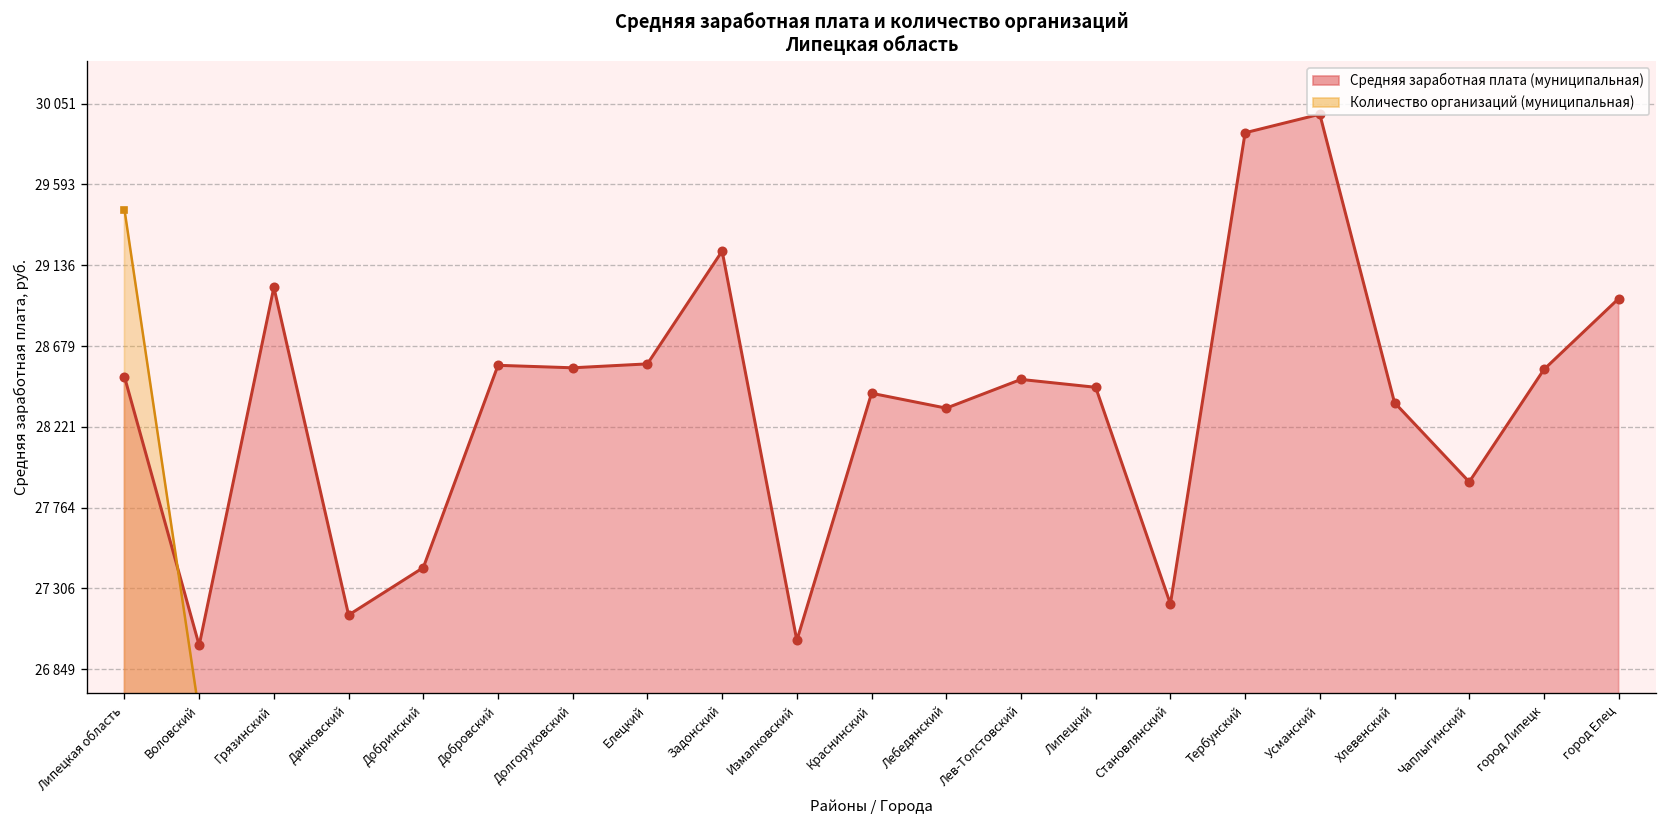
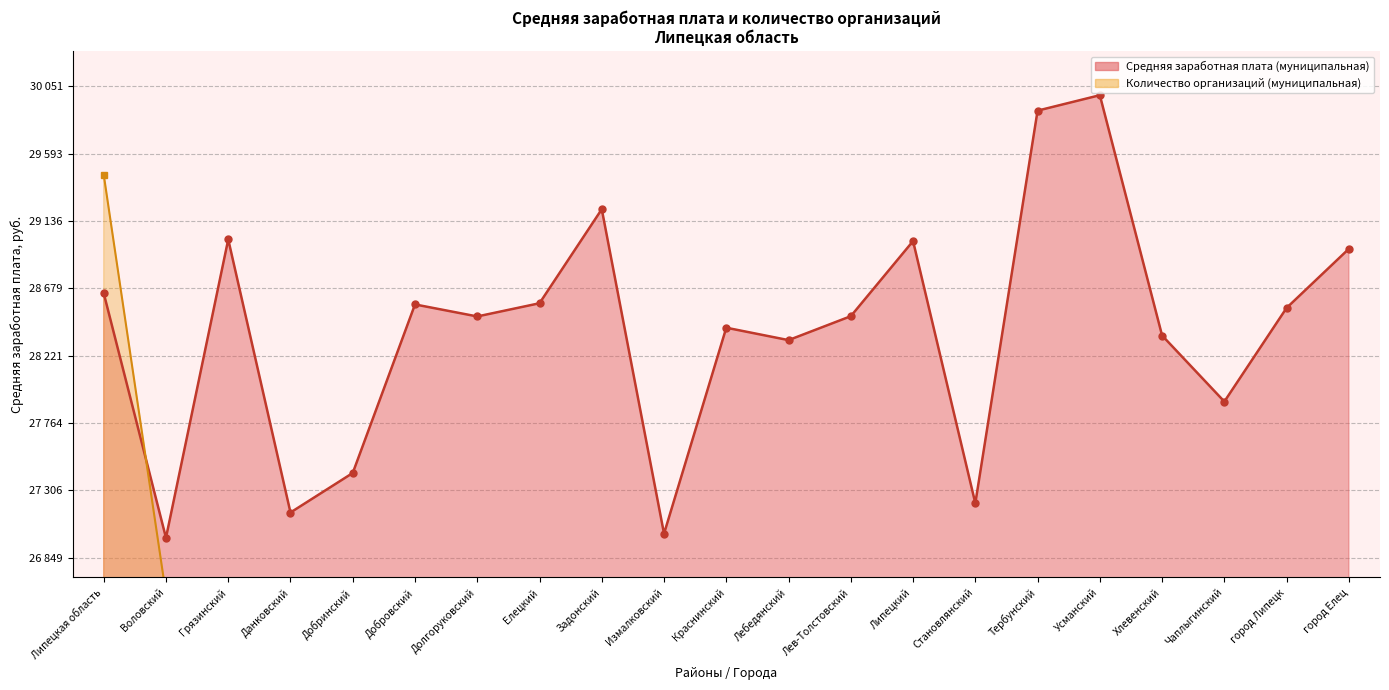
Средняя заработная плата (муниципальная), Липецкая область: 28510 -> 28650
Средняя заработная плата (муниципальная), Долгоруковский: 28560 -> 28490
Средняя заработная плата (муниципальная), Липецкий: 28450 -> 29000
